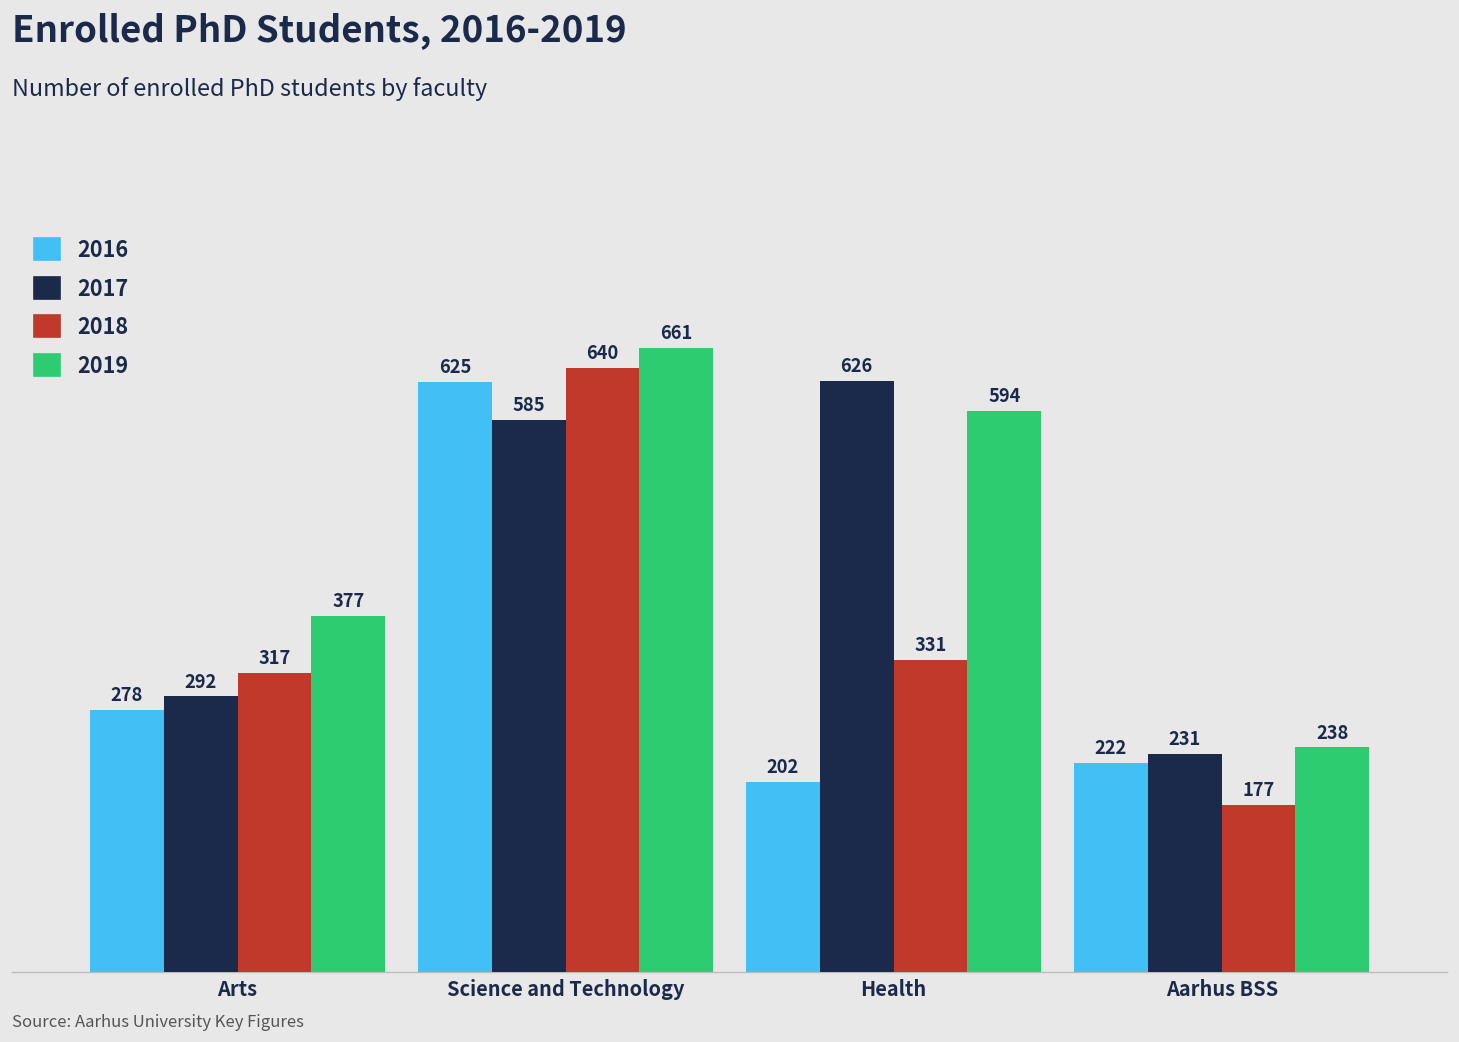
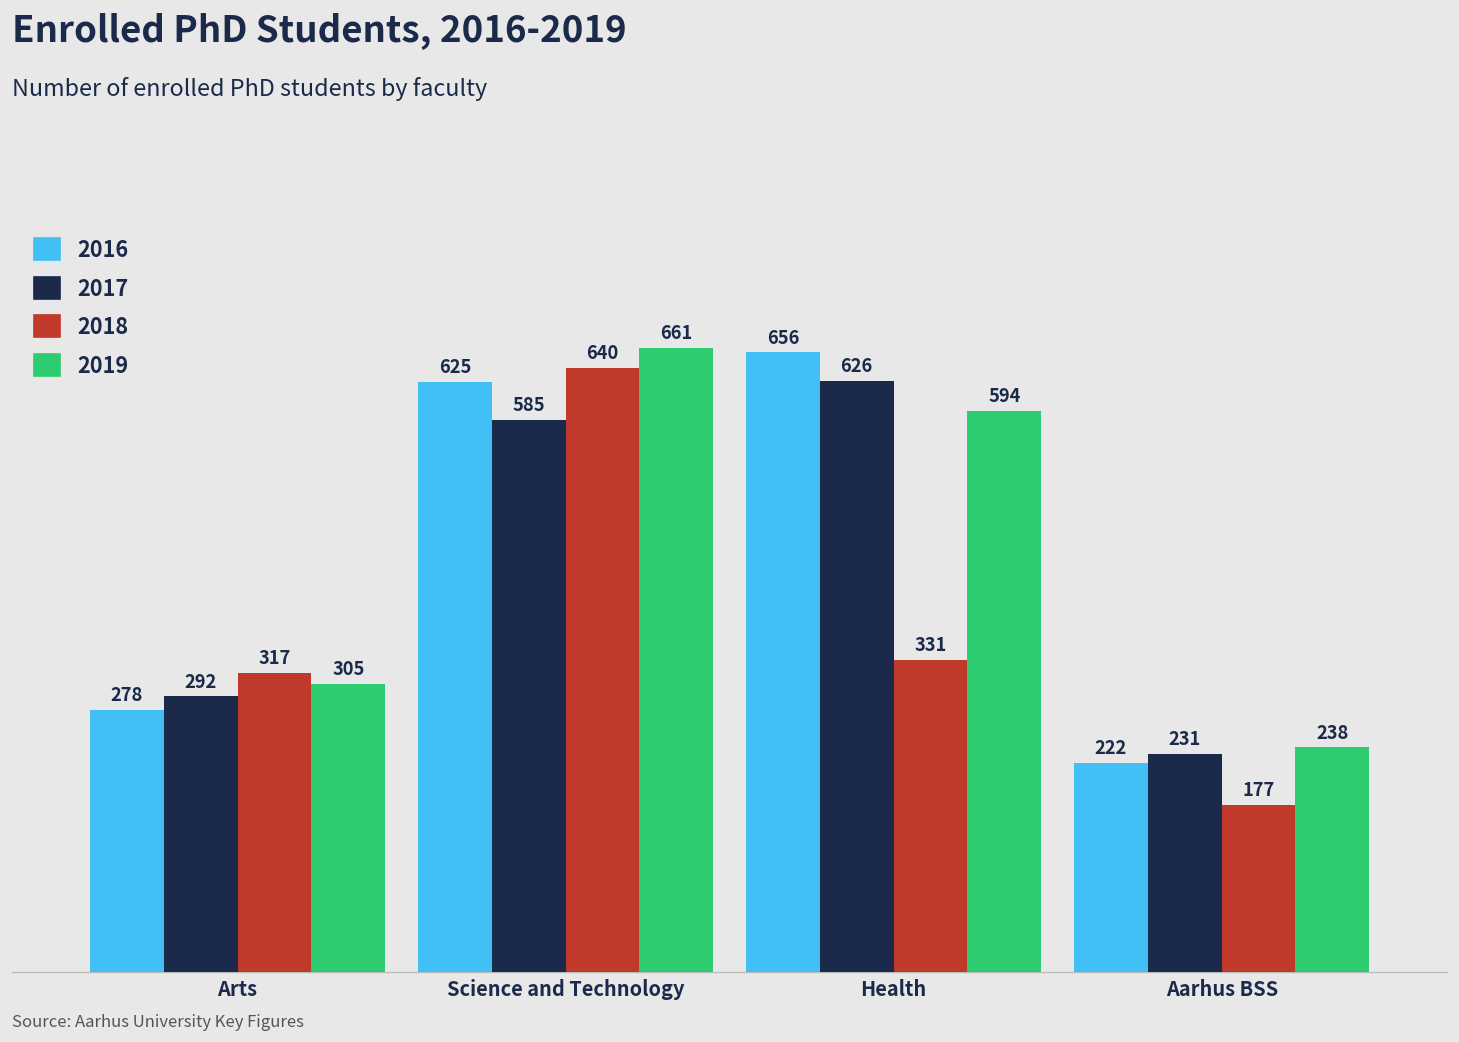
2019, Arts: 377 -> 305
2016, Health: 202 -> 656
